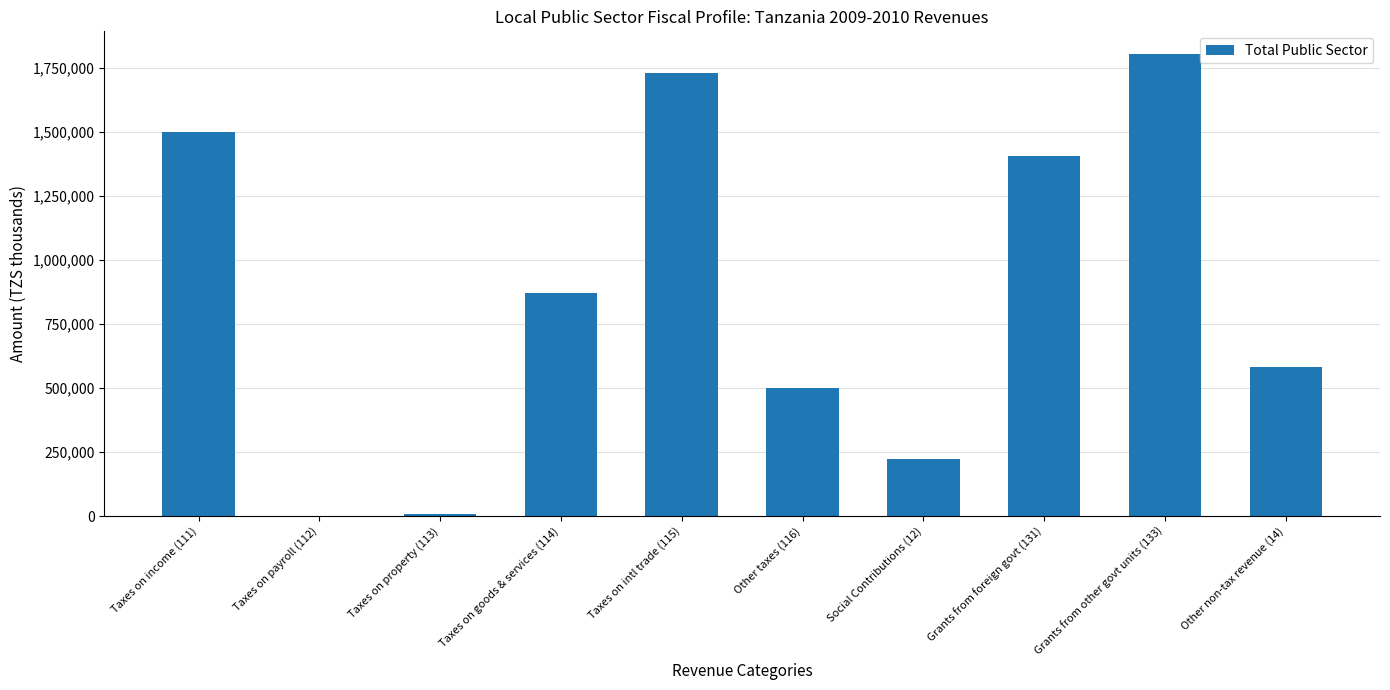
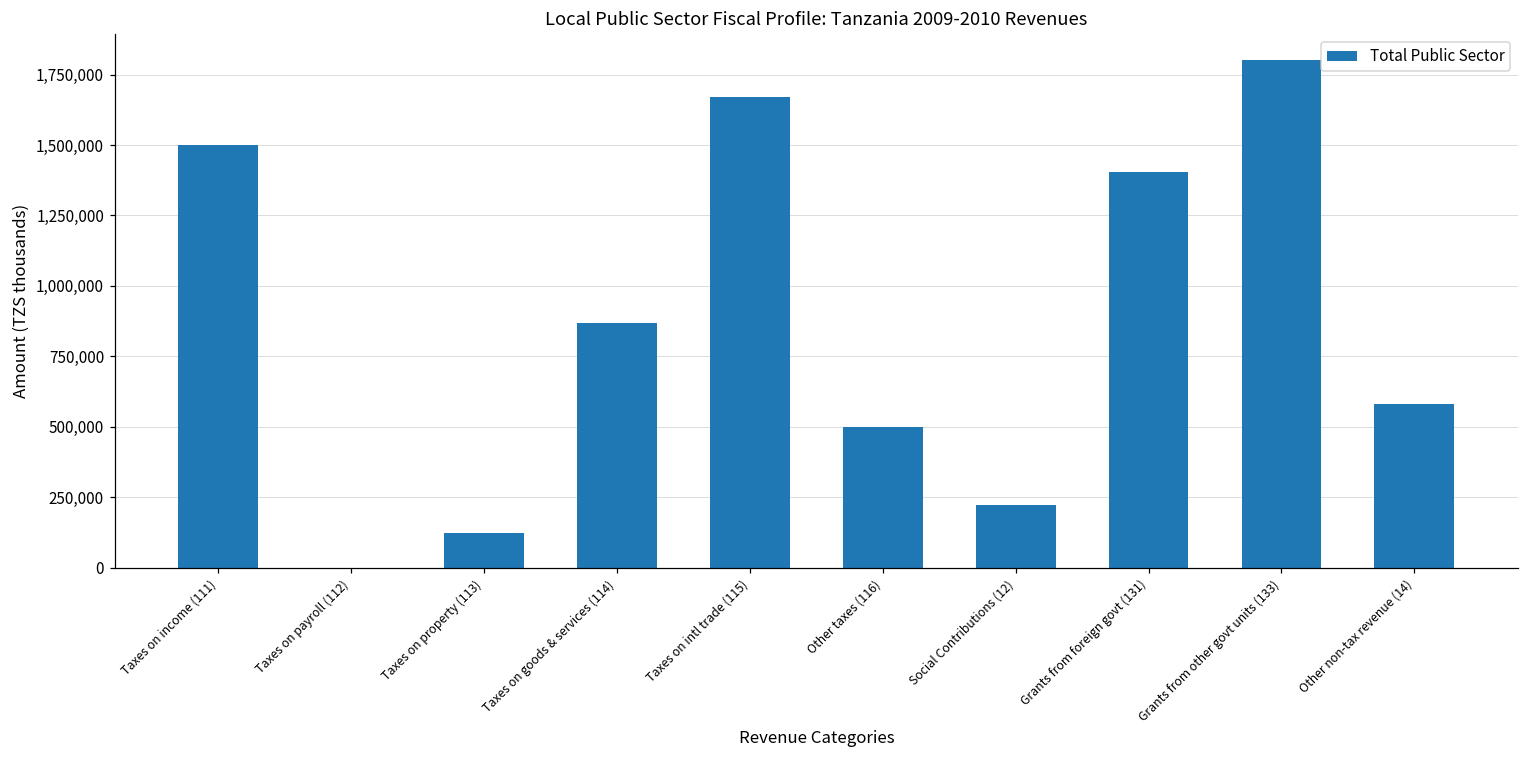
Taxes on property (113): 10,000 -> 120,000
Taxes on intl trade (115): 1,730,000 -> 1,670,000
